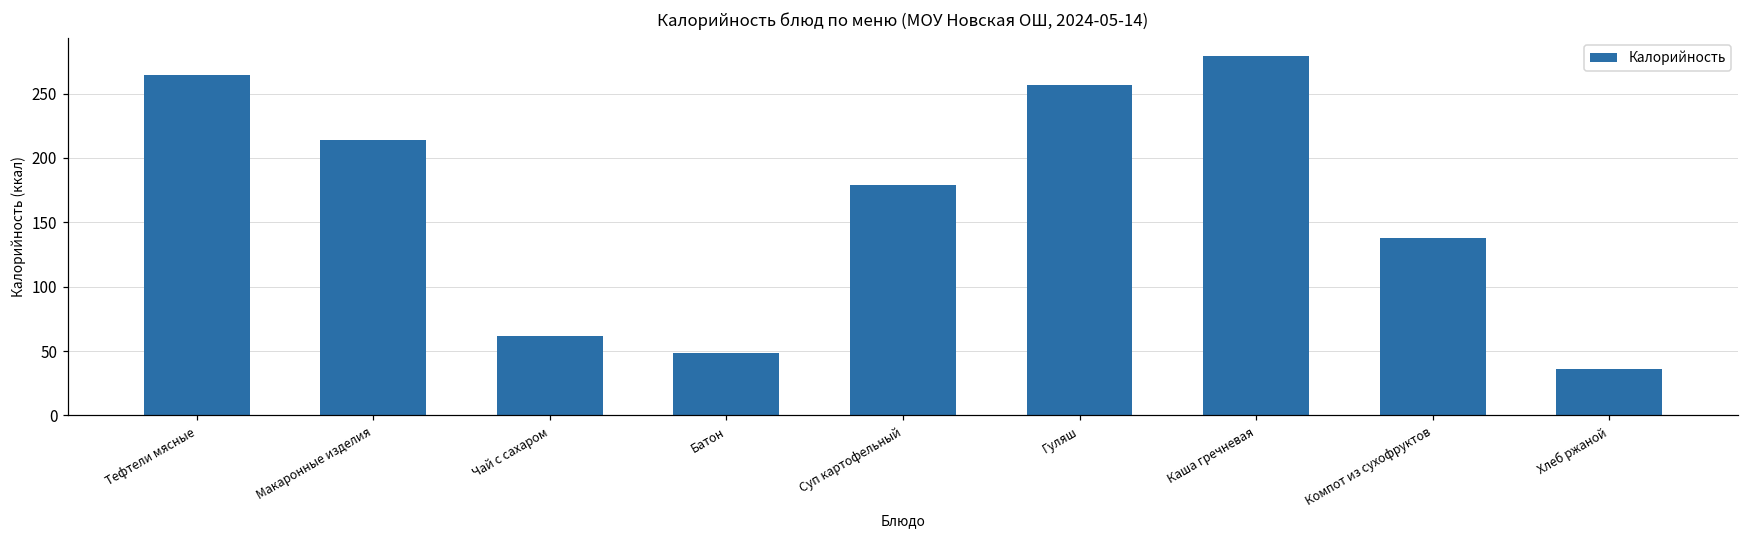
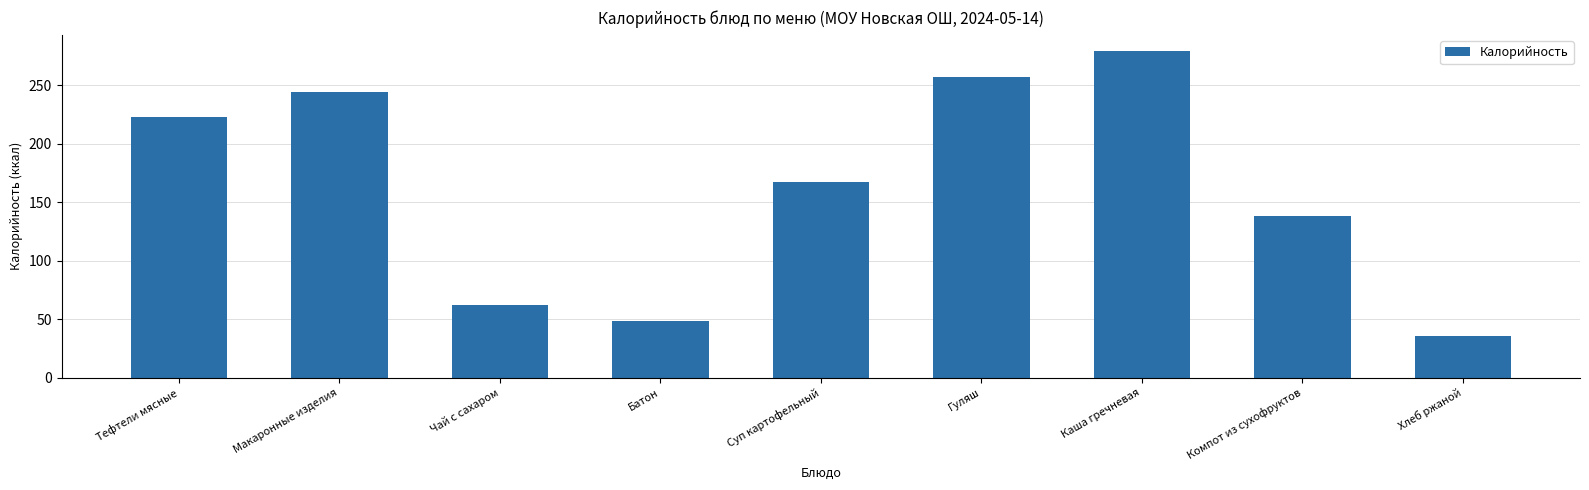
Тефтели мясные: 264 -> 223
Макаронные изделия: 214 -> 245
Суп картофельный: 179 -> 167
